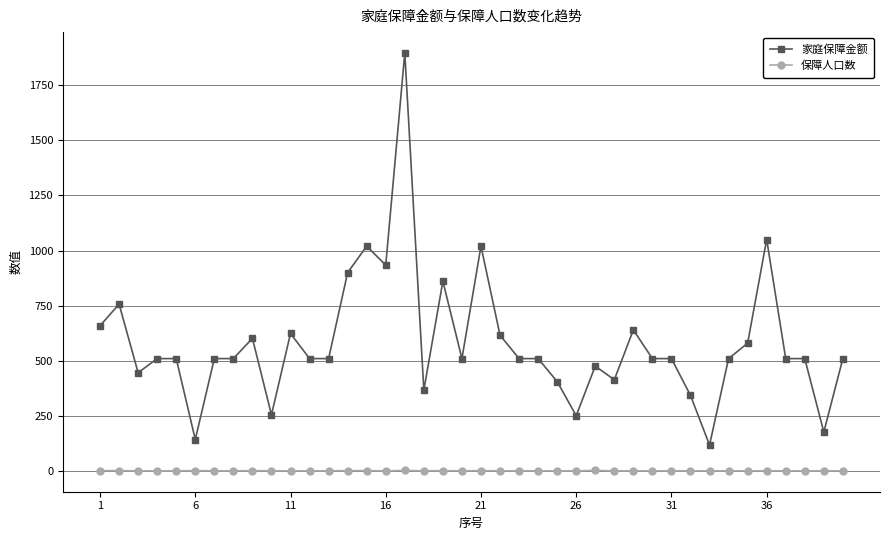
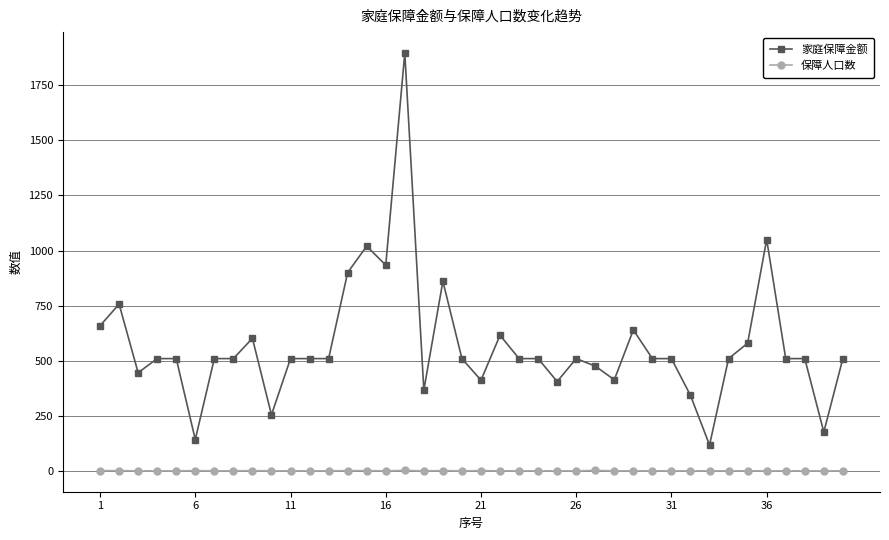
家庭保障金额, 11: 620 -> 510
家庭保障金额, 21: 1020 -> 410
家庭保障金额, 26: 250 -> 510
